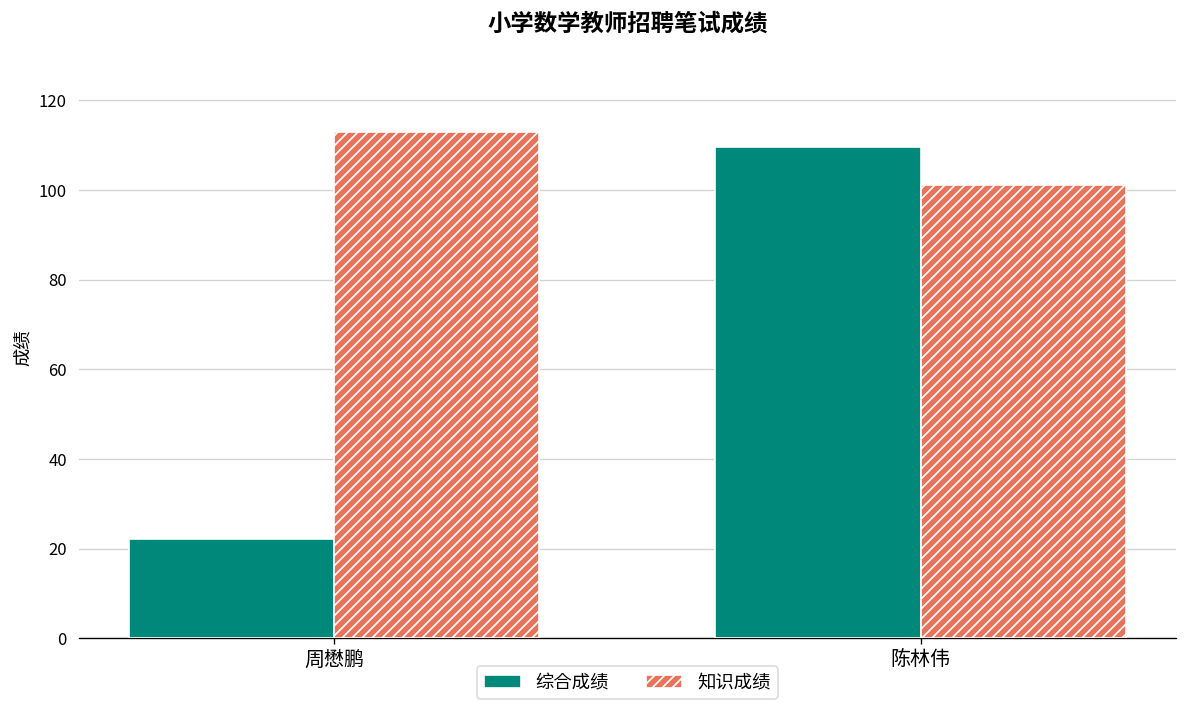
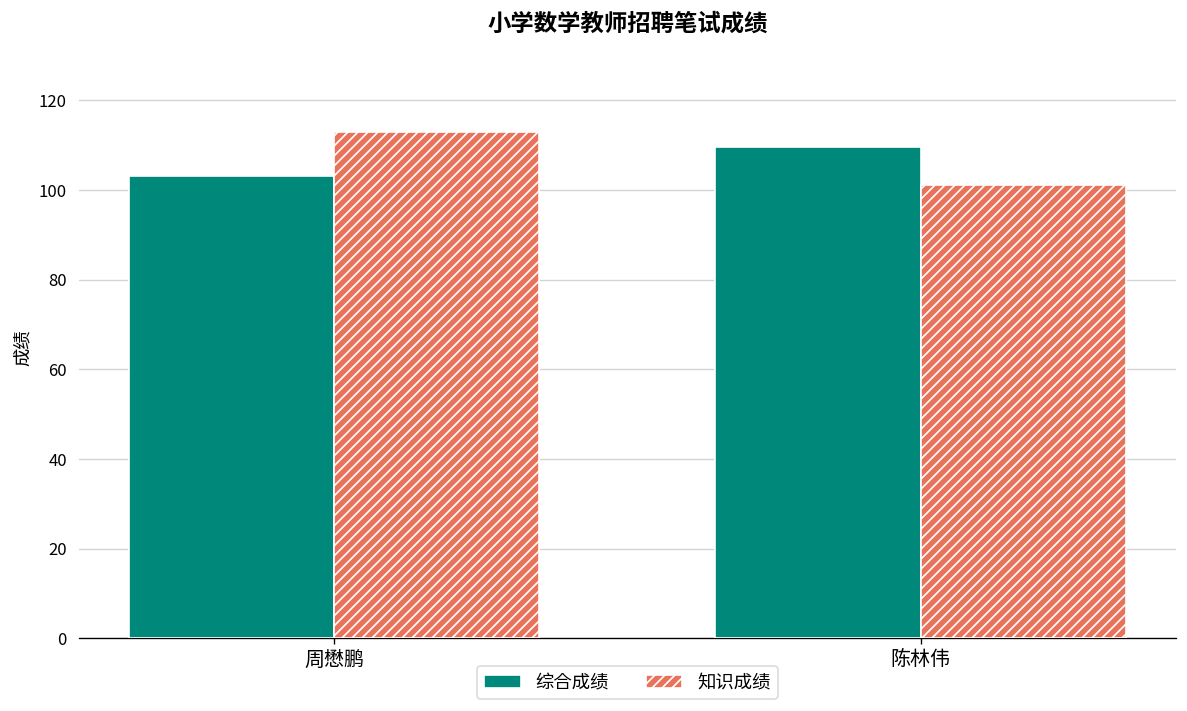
综合成绩, 周懋鹏: 22 -> 103
